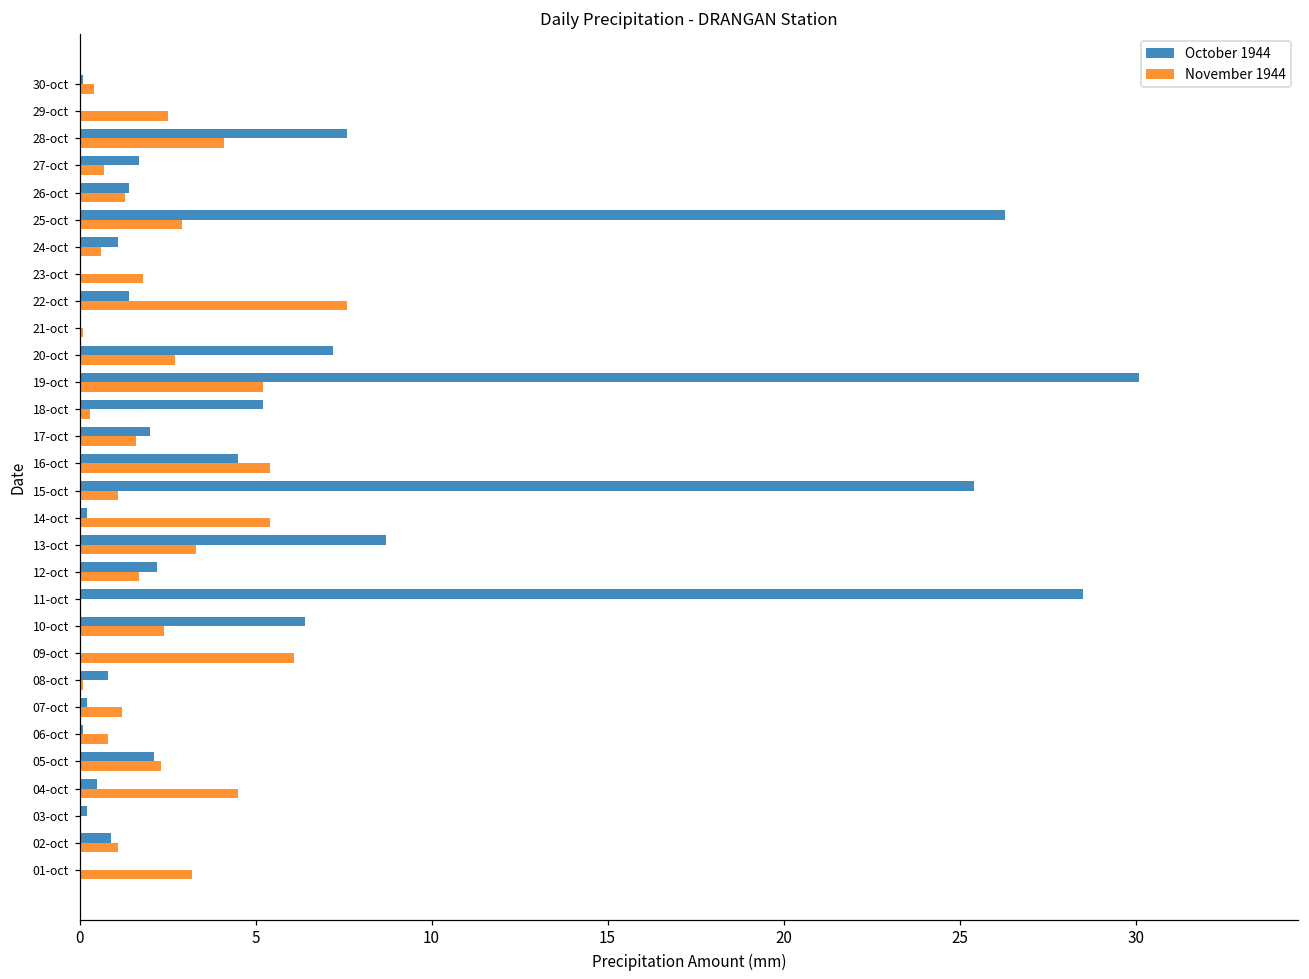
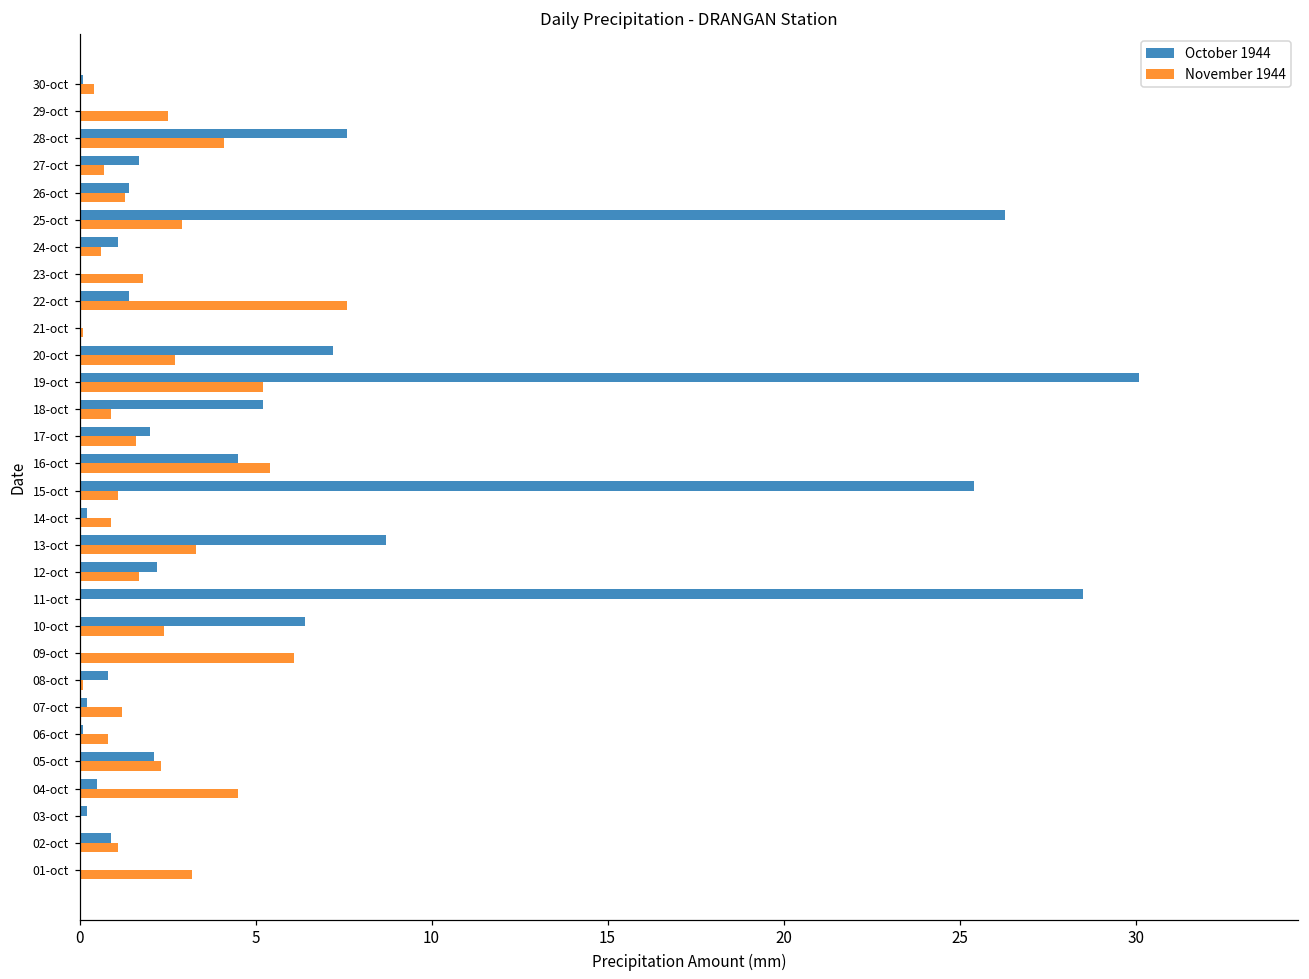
November 1944, 18-oct: 0.3 -> 0.9
November 1944, 14-oct: 5.4 -> 0.9
